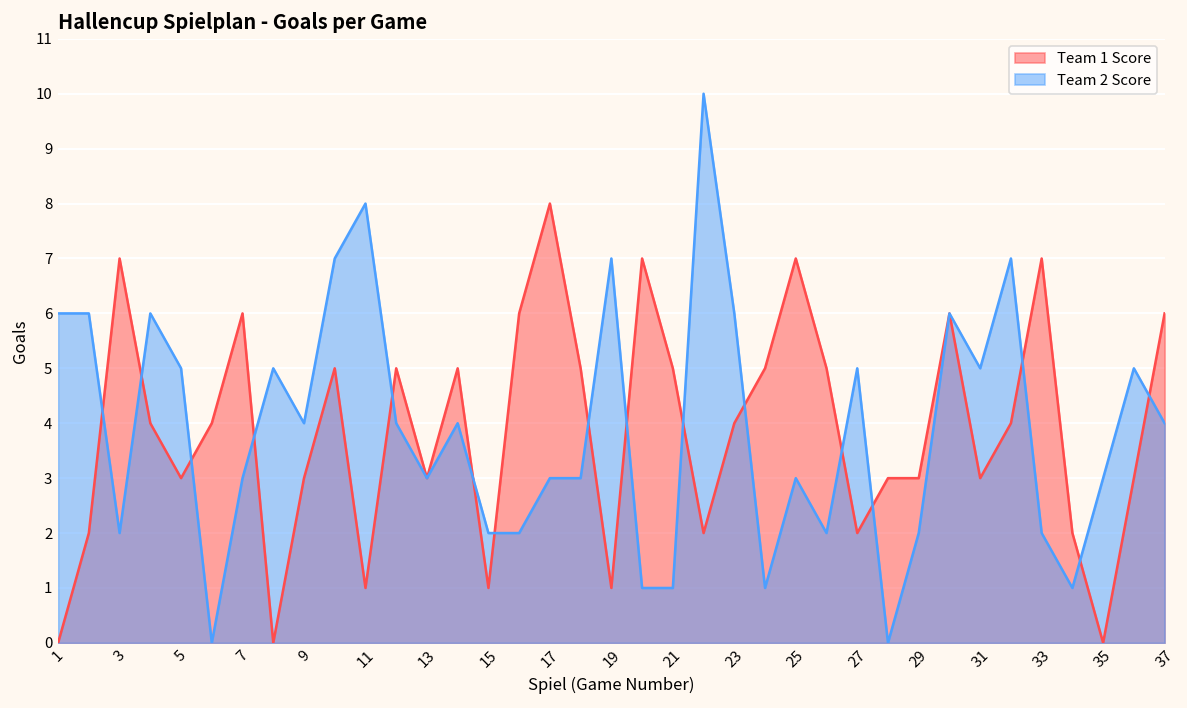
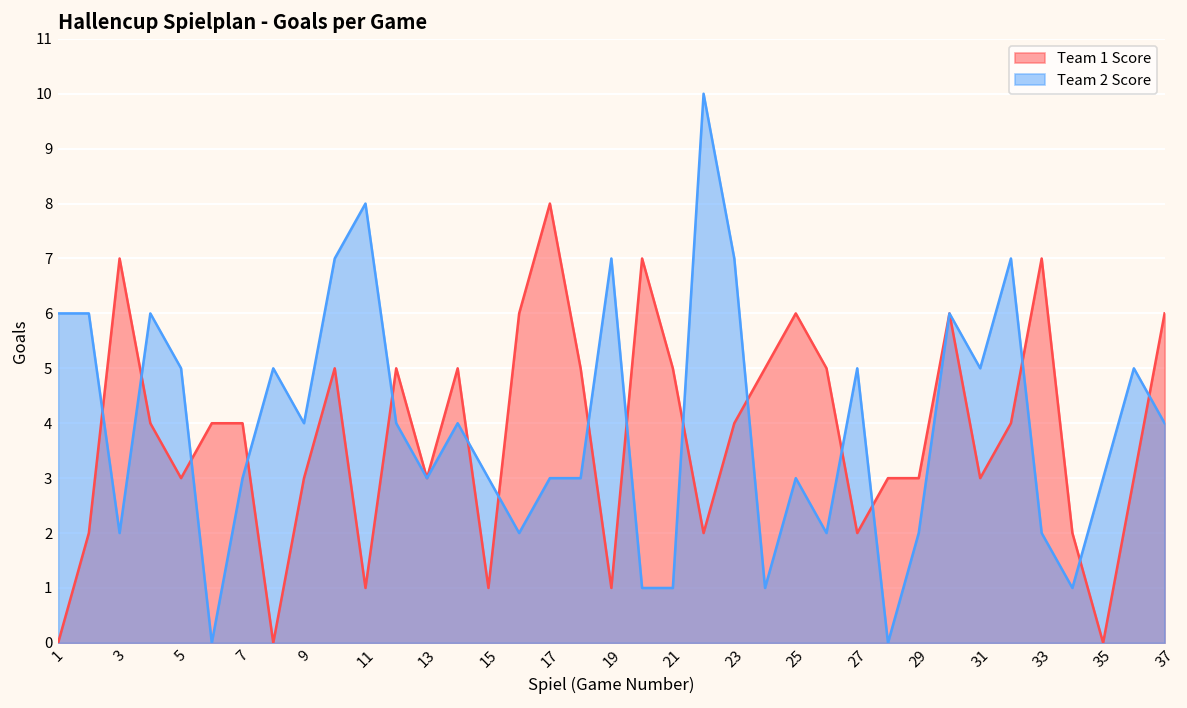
Team 1 Score, 7: 6 -> 4
Team 2 Score, 15: 2 -> 3
Team 2 Score, 23: 6 -> 7
Team 1 Score, 25: 7 -> 6
